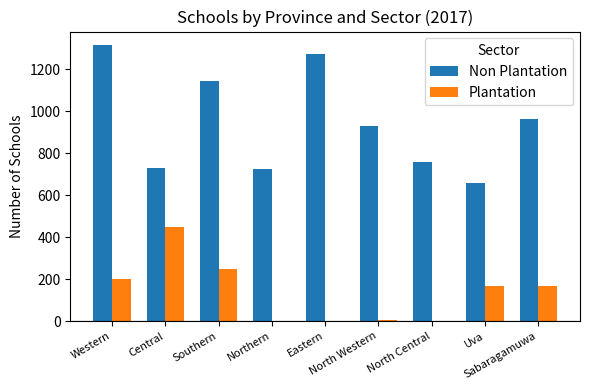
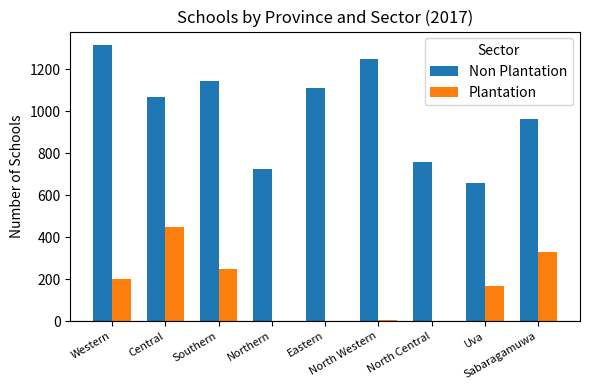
Non Plantation, Central: 730 -> 1070
Non Plantation, Eastern: 1270 -> 1110
Non Plantation, North Western: 930 -> 1250
Plantation, Sabaragamuwa: 170 -> 330
